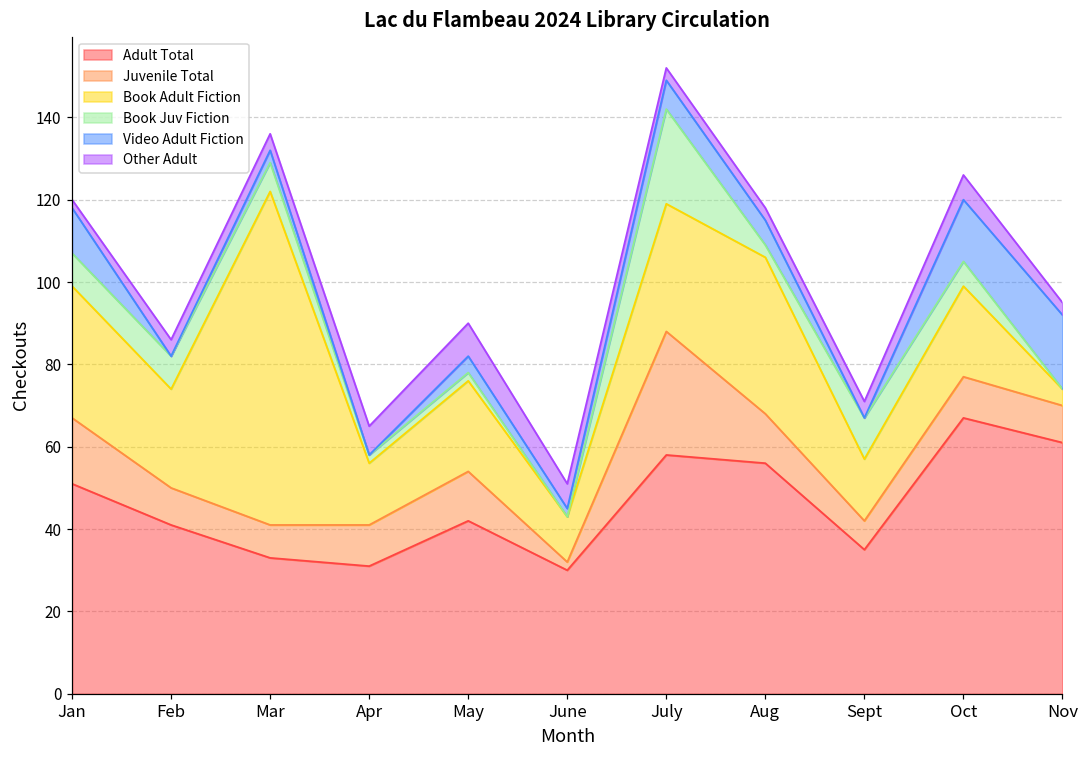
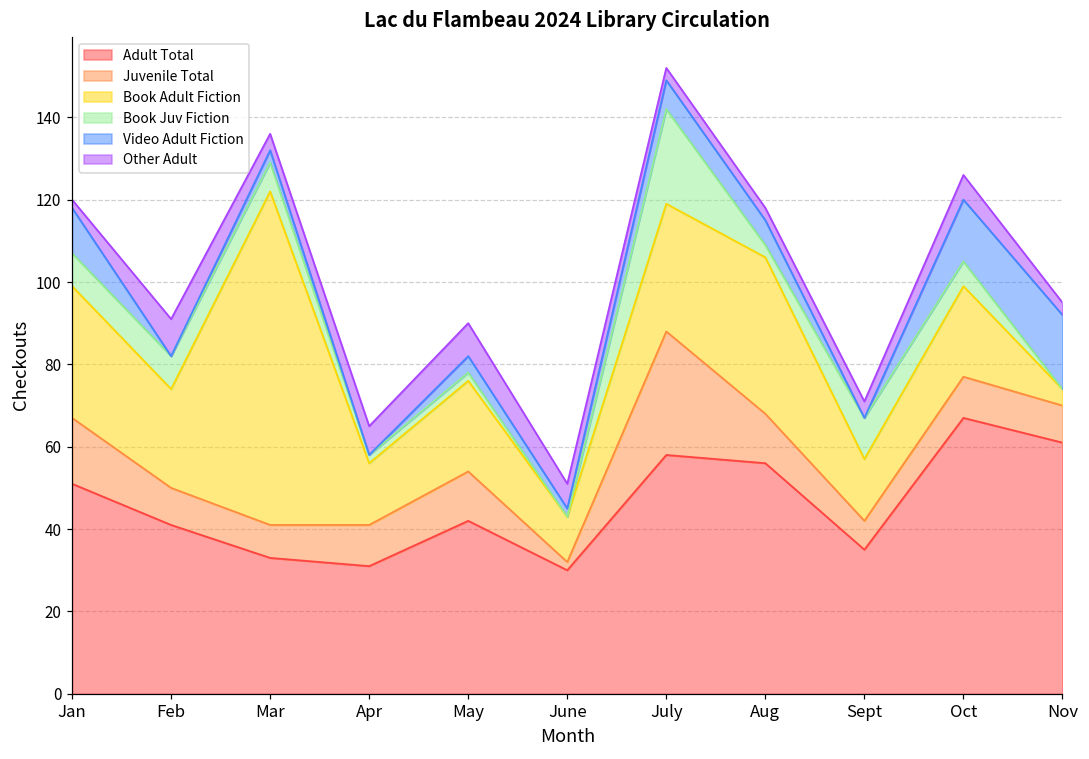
Other Adult, Feb: 4 -> 9
